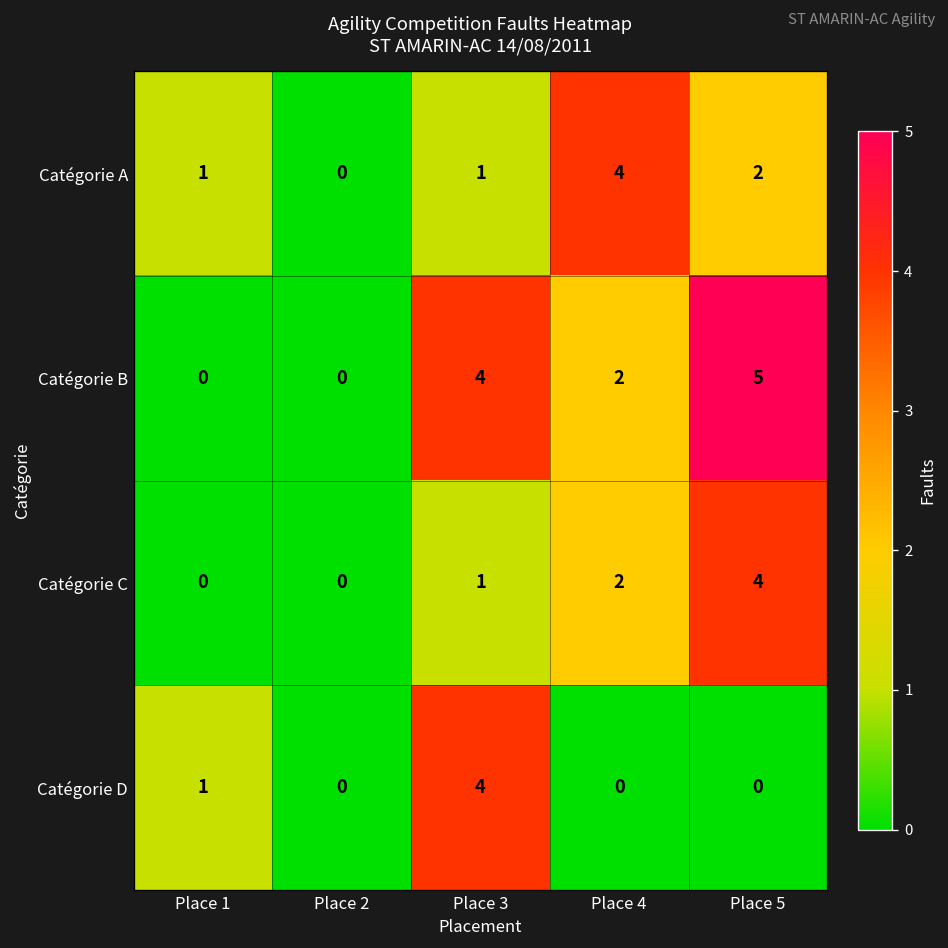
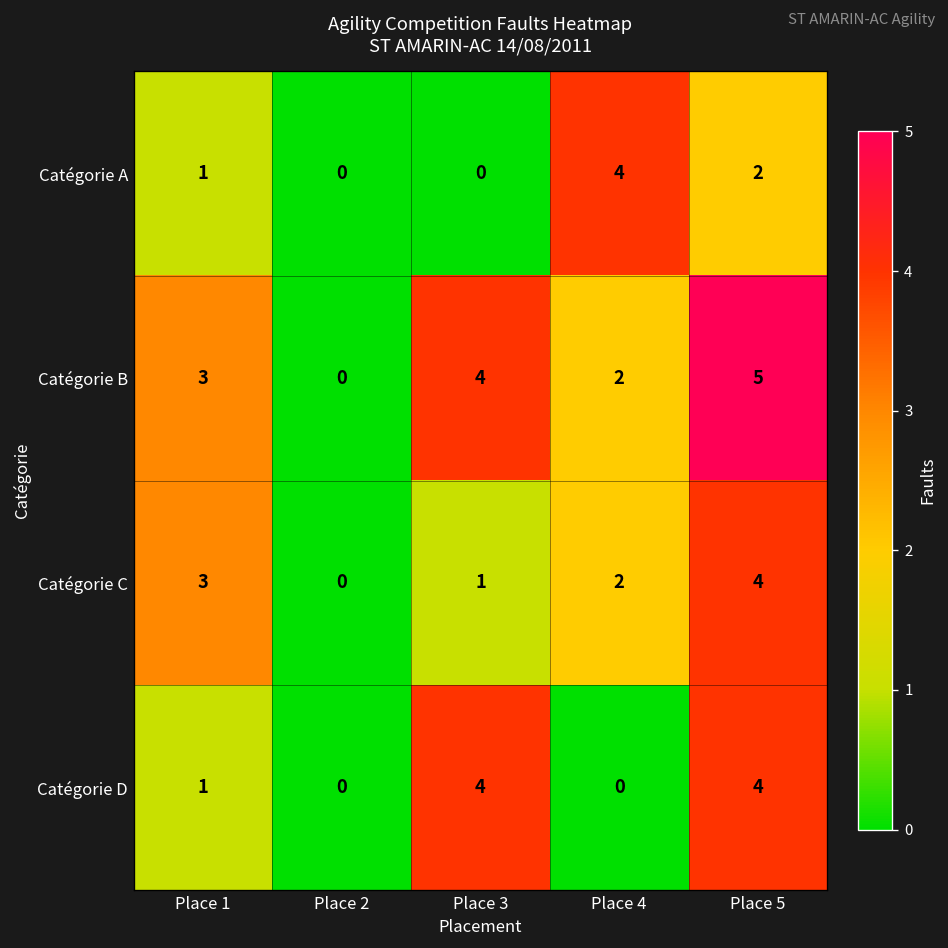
Catégorie A, Place 3: 1 -> 0
Catégorie B, Place 1: 0 -> 3
Catégorie C, Place 1: 0 -> 3
Catégorie D, Place 5: 0 -> 4
